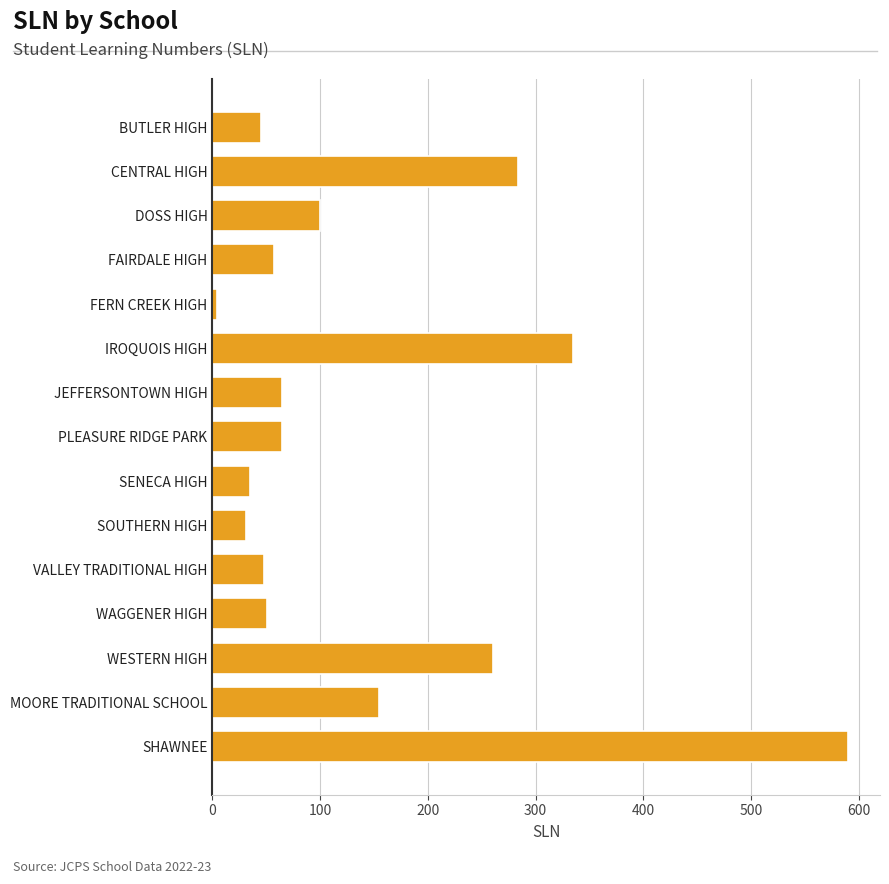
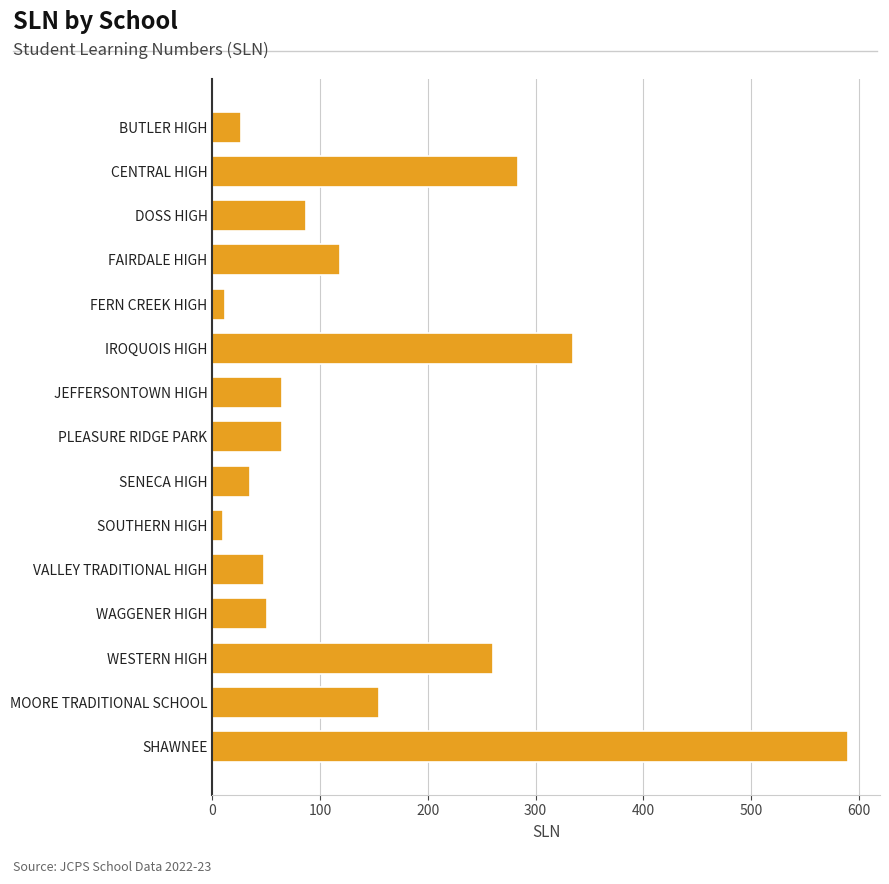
BUTLER HIGH: 45 -> 27
DOSS HIGH: 100 -> 87
FAIRDALE HIGH: 57 -> 118
FERN CREEK HIGH: 4 -> 12
SOUTHERN HIGH: 31 -> 10
